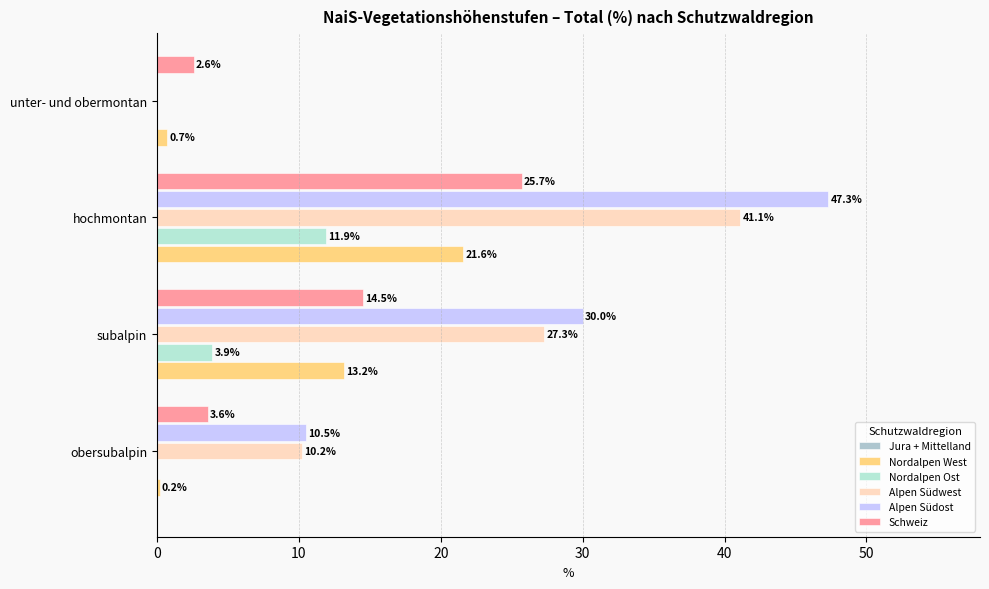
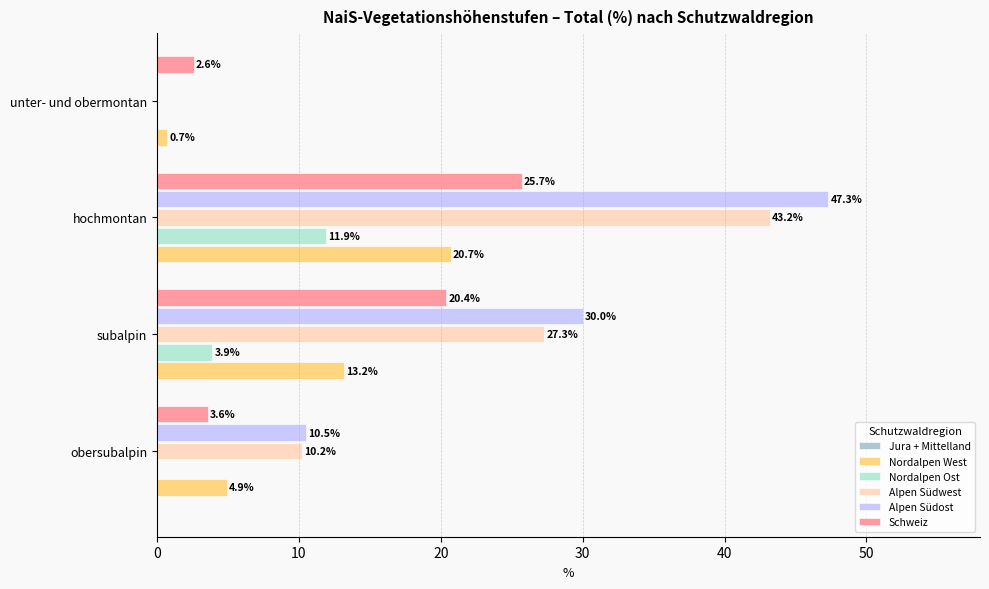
Alpen Südwest, hochmontan: 41.1% -> 43.2%
Nordalpen West, hochmontan: 21.6% -> 20.7%
Schweiz, subalpin: 14.5% -> 20.4%
Nordalpen West, obersubalpin: 0.2% -> 4.9%
